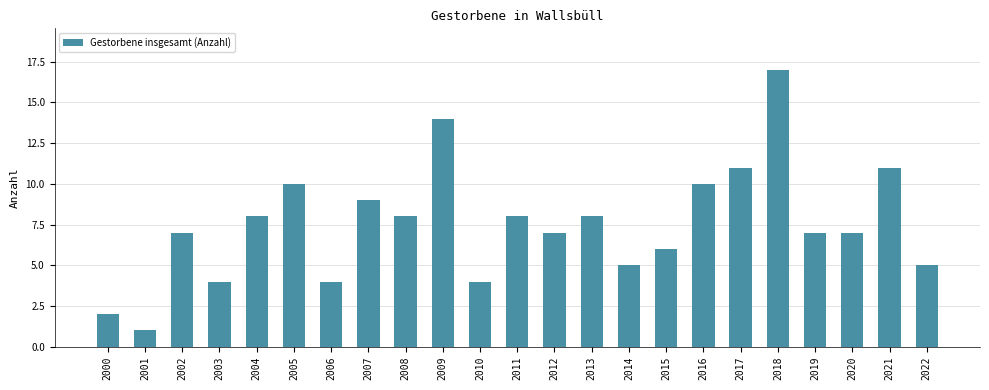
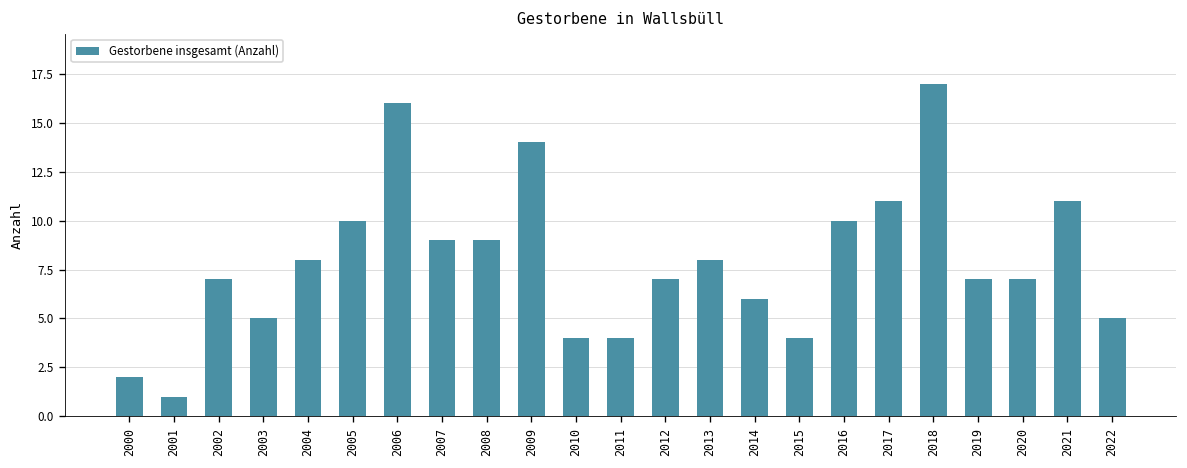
2003: 4 -> 5
2006: 4 -> 16
2008: 8 -> 9
2011: 8 -> 4
2014: 5 -> 6
2015: 6 -> 4
